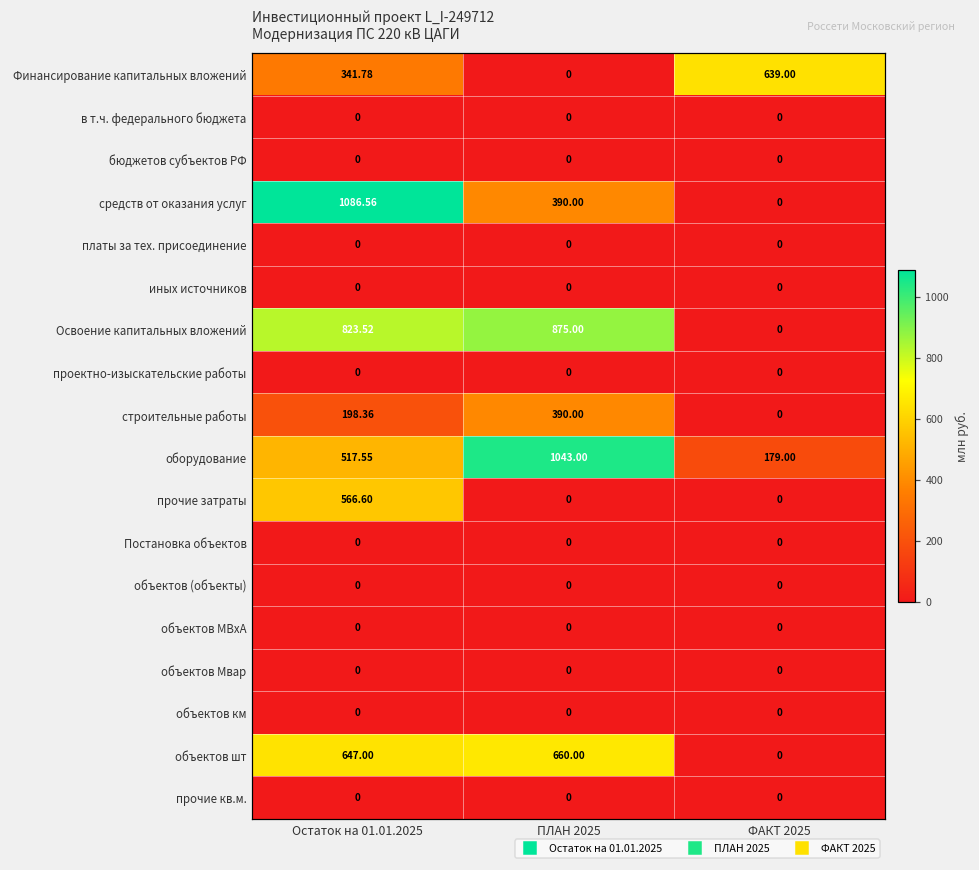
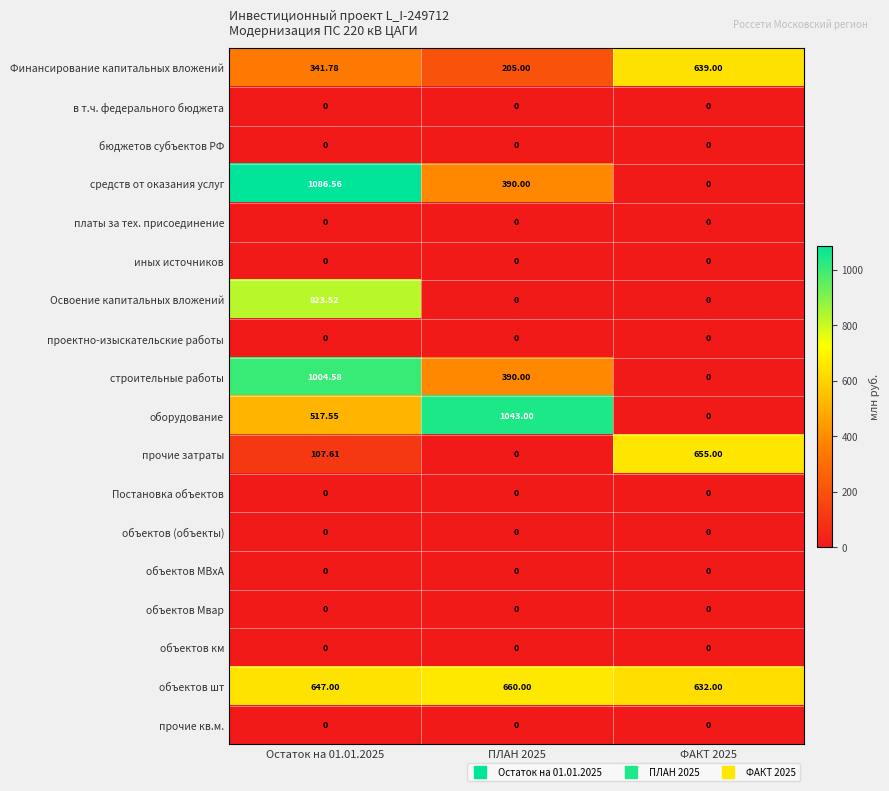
Финансирование капитальных вложений, ПЛАН 2025: 0 -> 205.00
Освоение капитальных вложений, ПЛАН 2025: 875.00 -> 0
строительные работы, Остаток на 01.01.2025: 198.36 -> 1004.58
оборудование, ФАКТ 2025: 179.00 -> 0
прочие затраты, Остаток на 01.01.2025: 566.60 -> 107.61
прочие затраты, ФАКТ 2025: 0 -> 655.00
объектов шт, ФАКТ 2025: 0 -> 632.00
